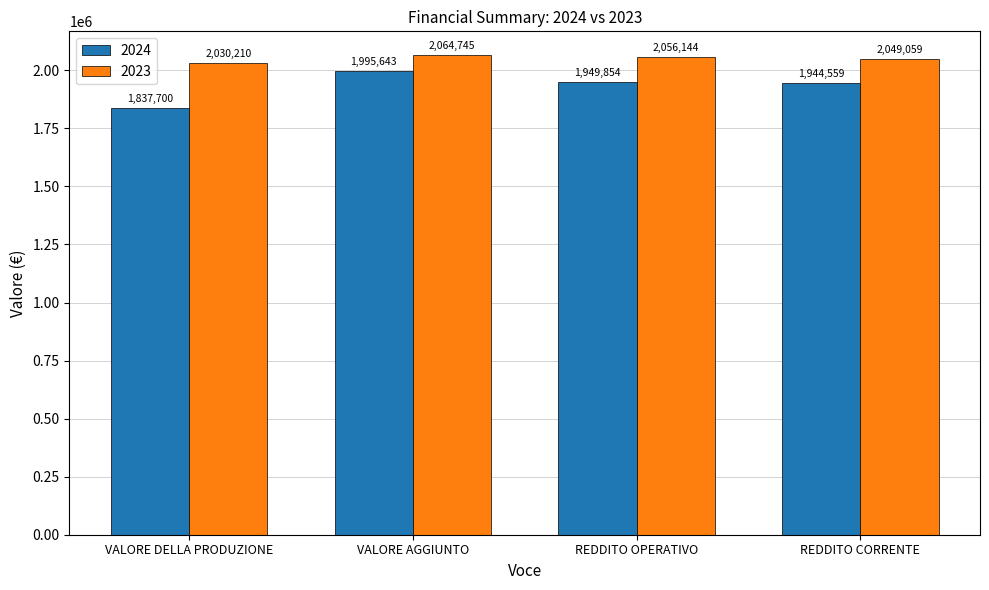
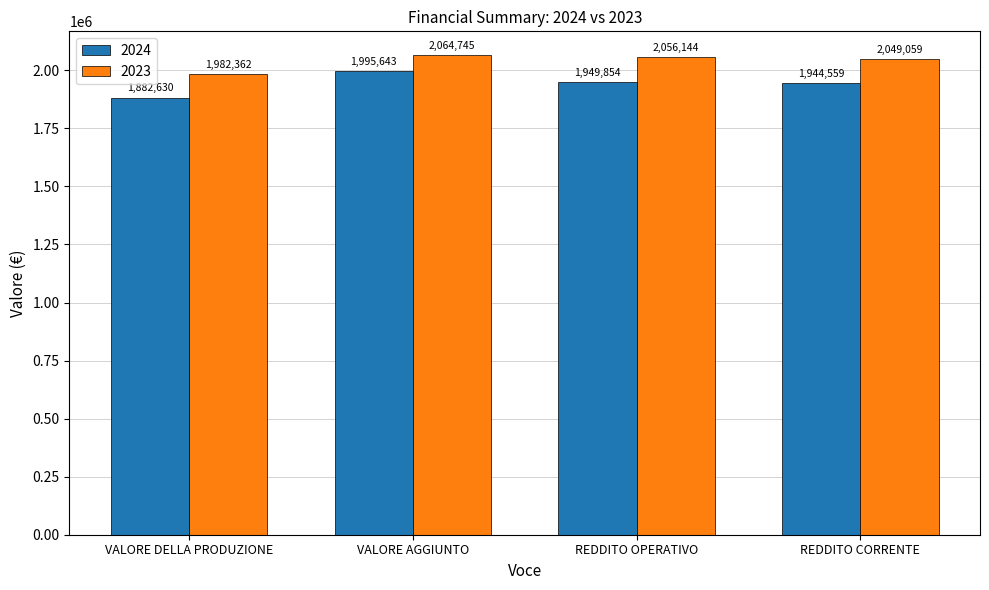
2024, VALORE DELLA PRODUZIONE: 1,837,700 -> 1,882,630
2023, VALORE DELLA PRODUZIONE: 2,030,210 -> 1,982,362
